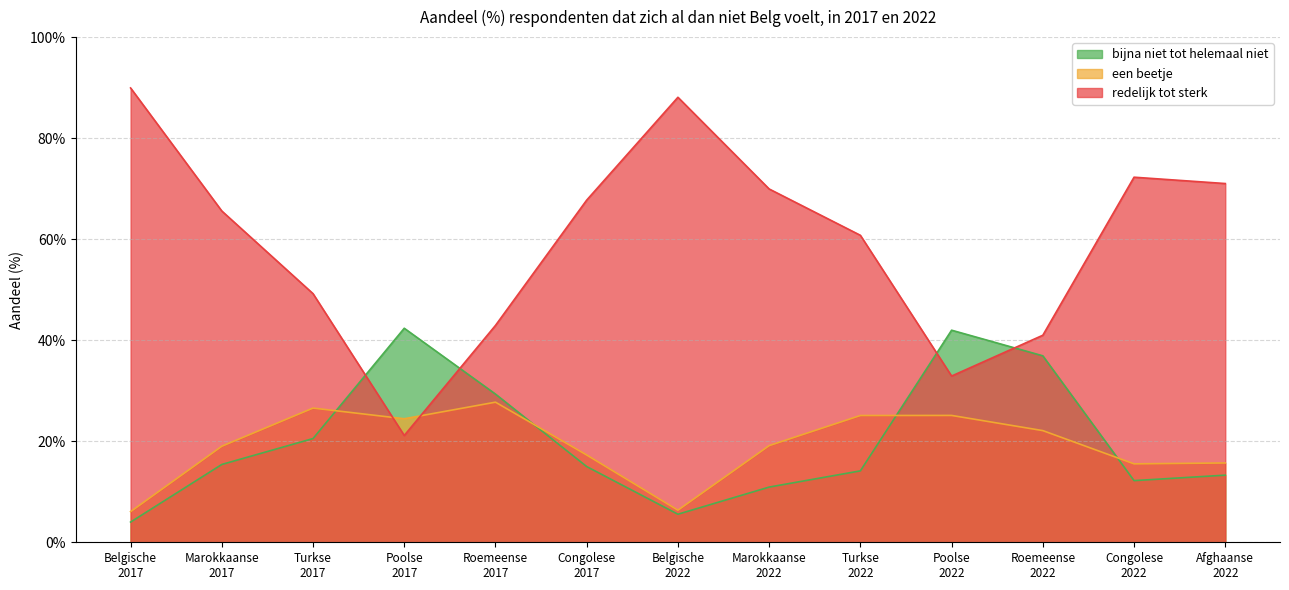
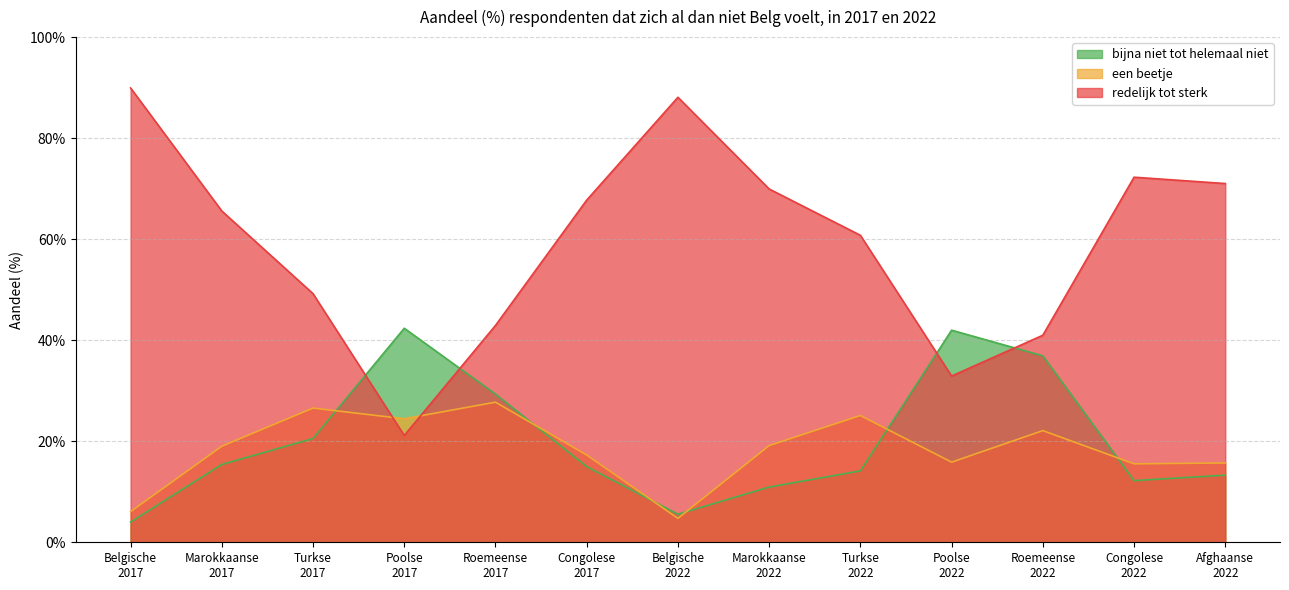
een beetje, Belgische 2022: 6% -> 5%
een beetje, Poolse 2022: 25% -> 16%
